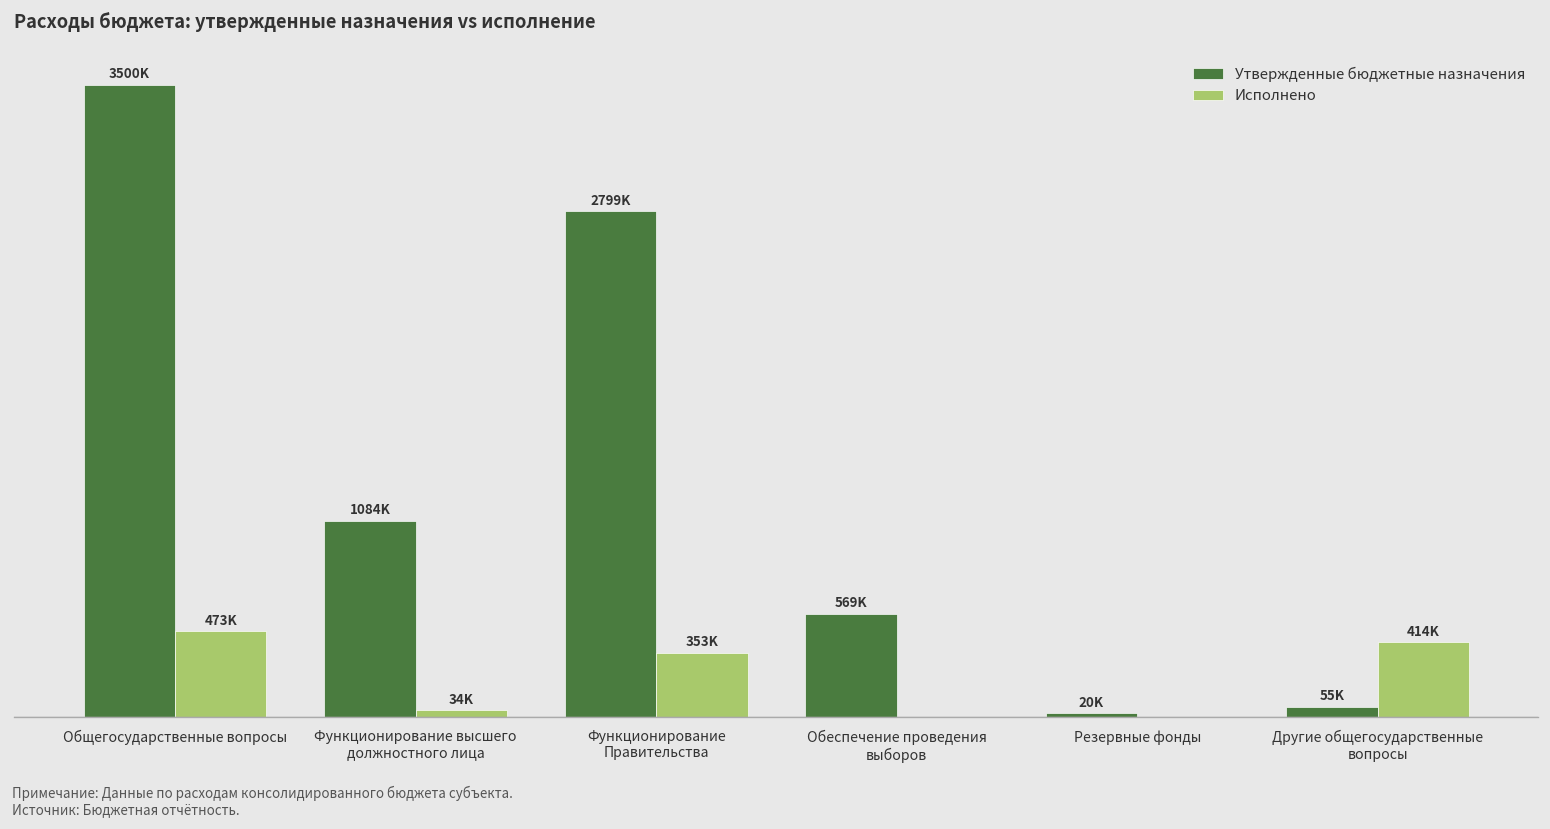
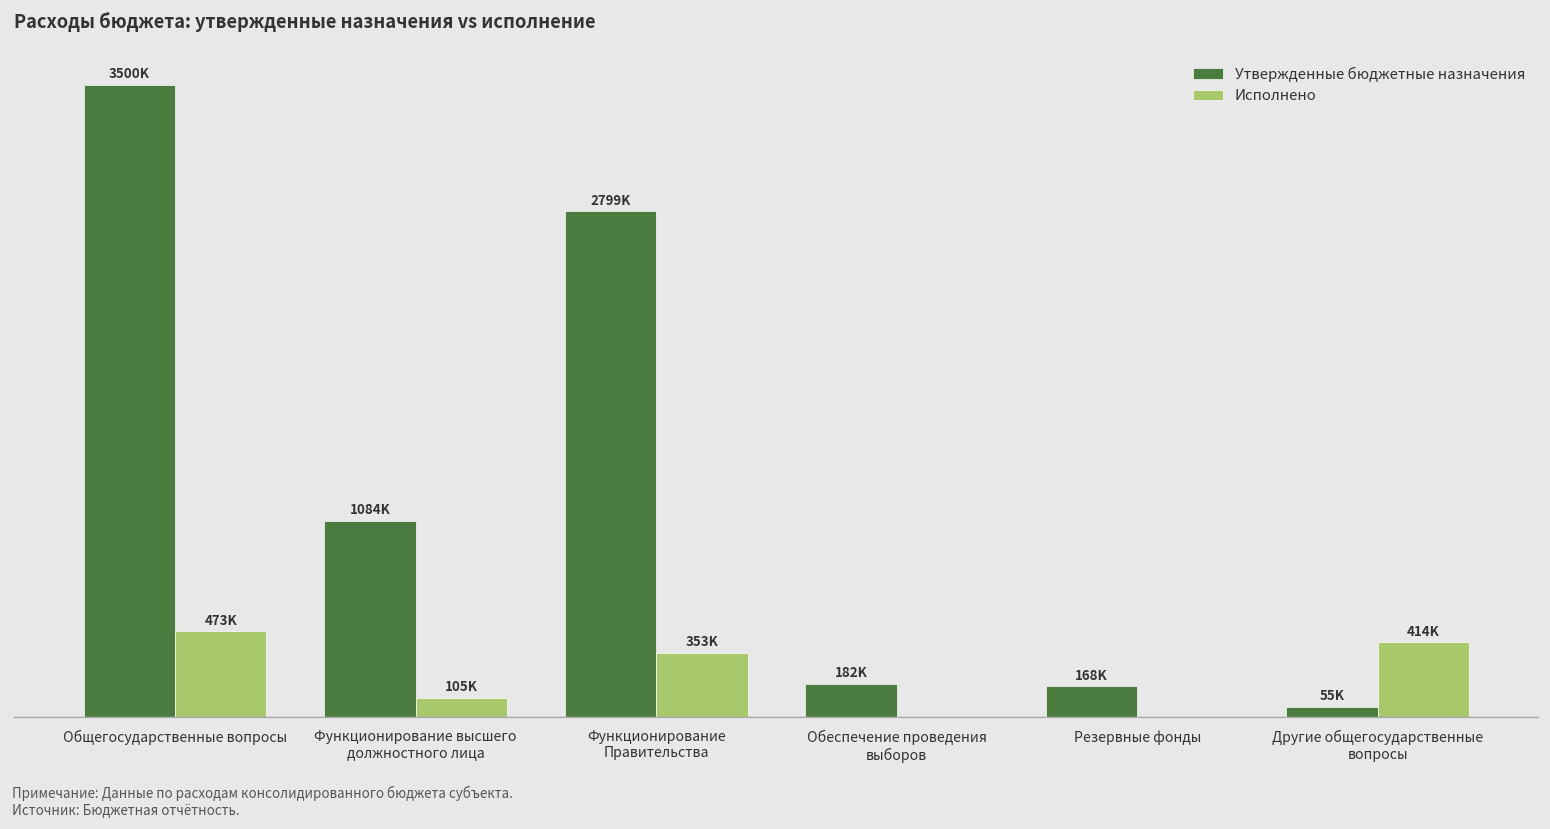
Исполнено, Функционирование высшего должностного лица: 34K -> 105K
Утвержденные бюджетные назначения, Обеспечение проведения выборов: 569K -> 182K
Утвержденные бюджетные назначения, Резервные фонды: 20K -> 168K
